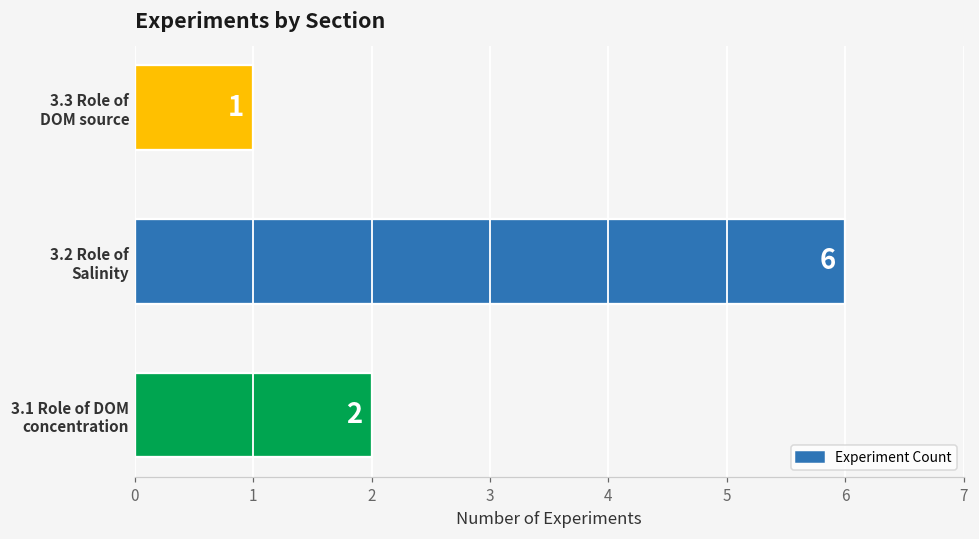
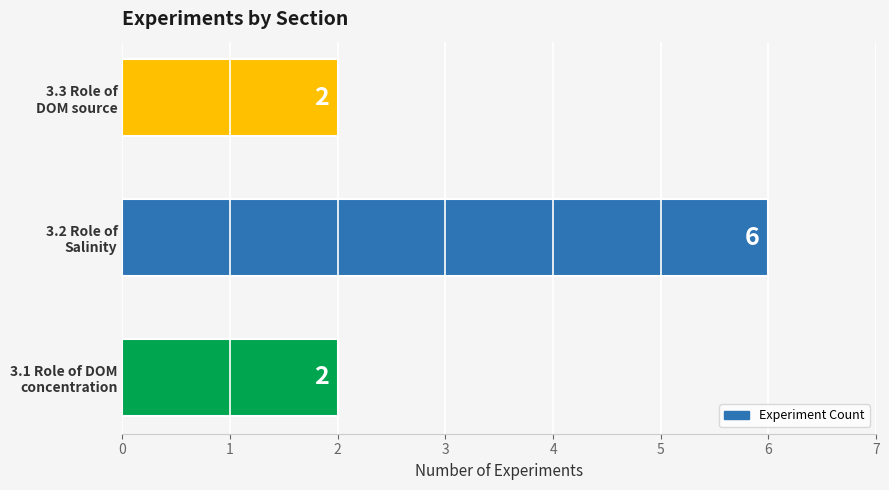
3.3 Role of DOM source: 1 -> 2
